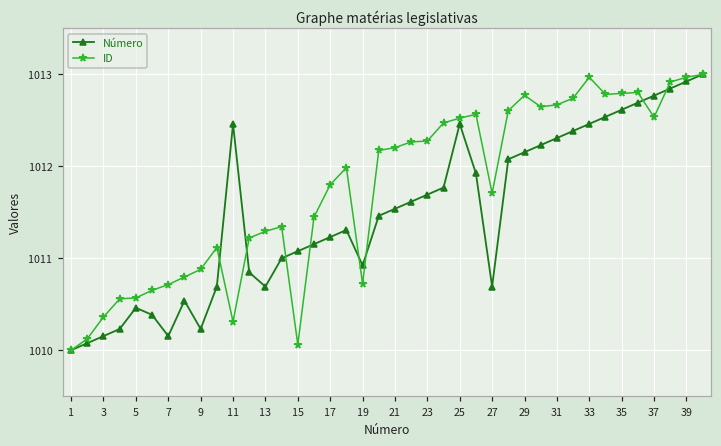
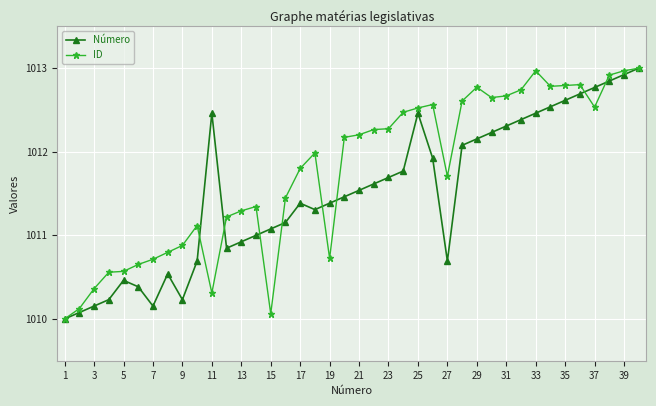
Número, 13: 1010.7 -> 1010.9
Número, 17: 1011.2 -> 1011.4
Número, 19: 1010.9 -> 1011.4
